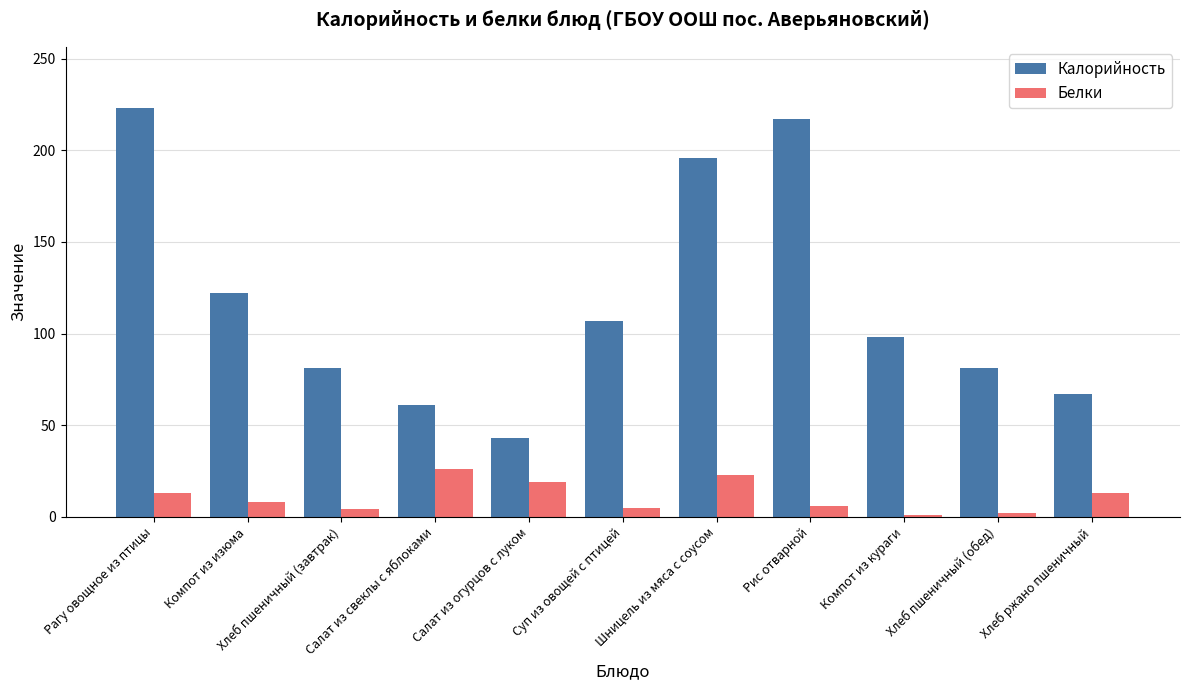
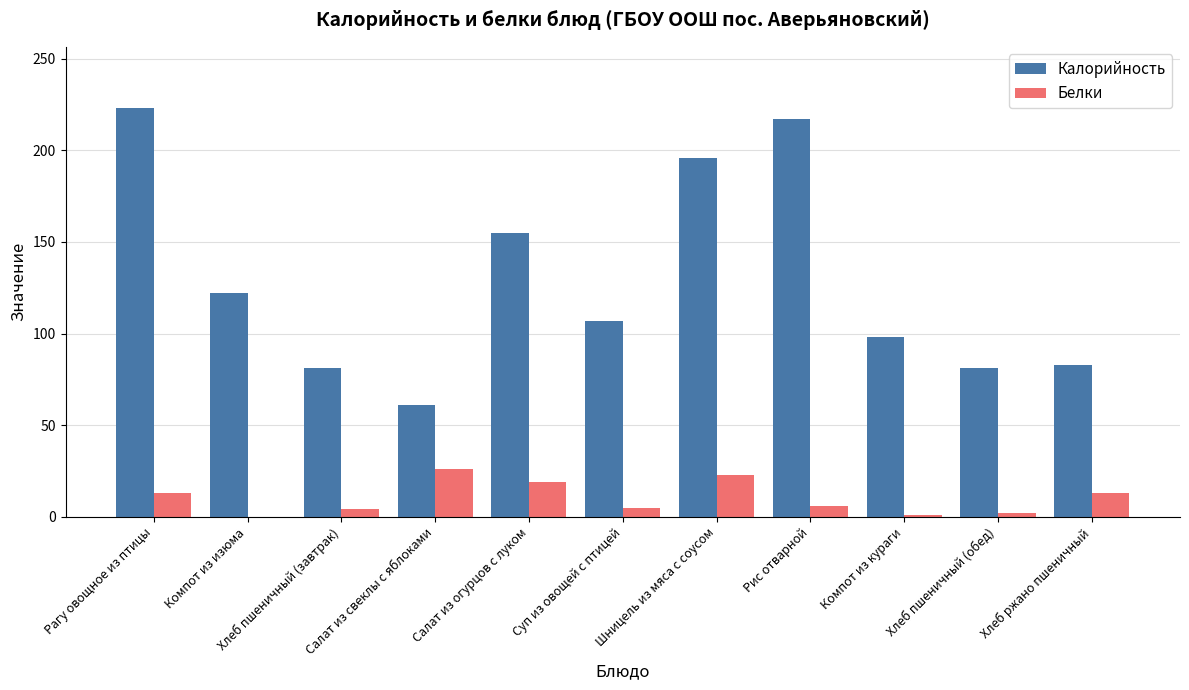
Белки, Компот из изюма: 8 -> 0
Калорийность, Салат из огурцов с луком: 43 -> 155
Калорийность, Хлеб ржано пшеничный: 67 -> 83
